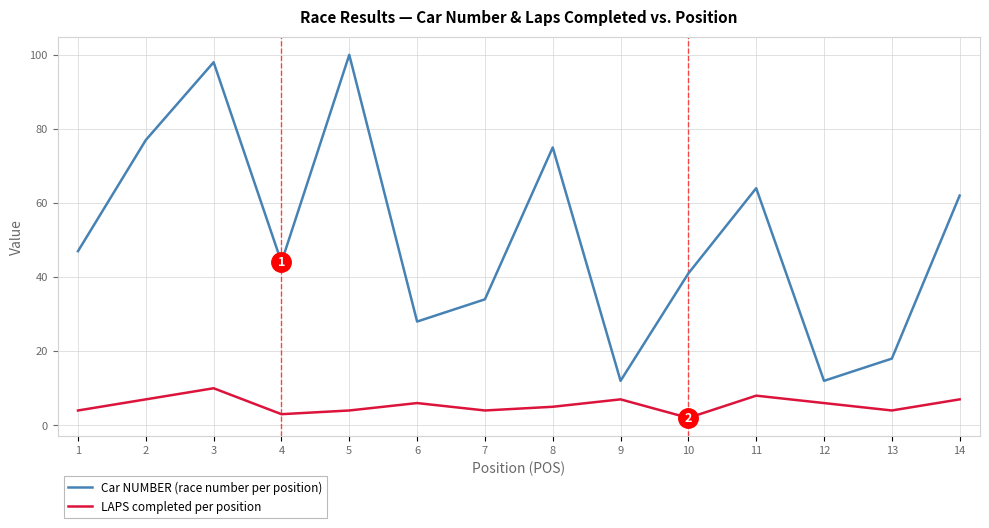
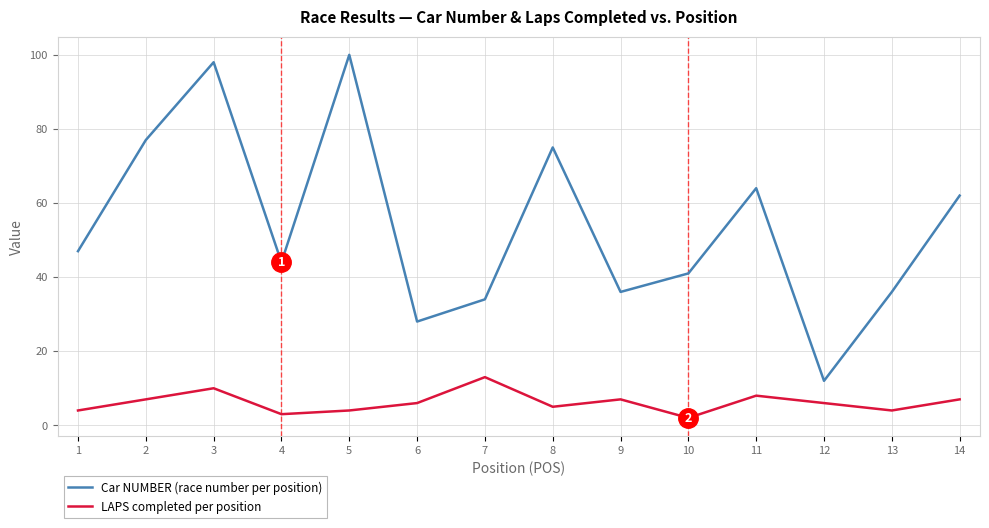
LAPS completed per position, 7: 4 -> 13
Car NUMBER (race number per position), 9: 12 -> 36
Car NUMBER (race number per position), 13: 18 -> 36
